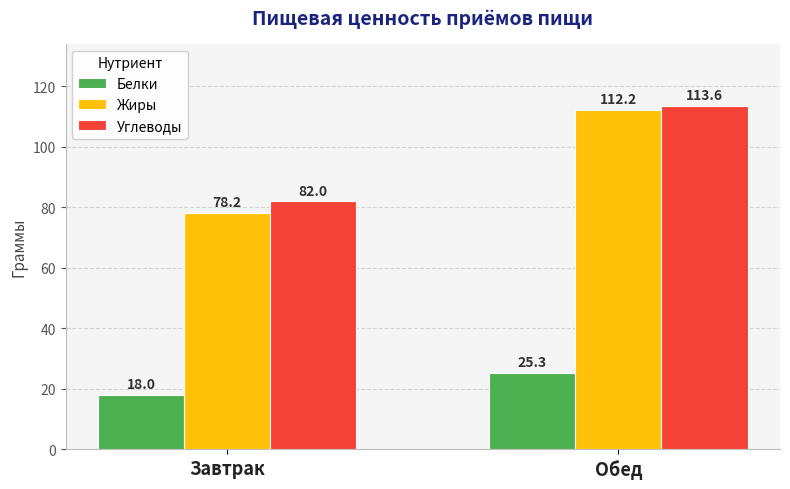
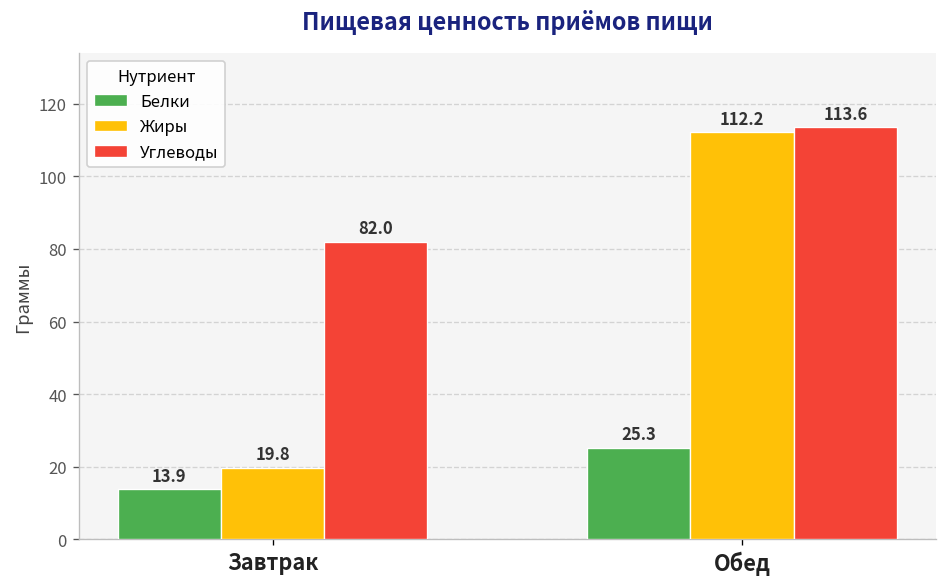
Белки, Завтрак: 18.0 -> 13.9
Жиры, Завтрак: 78.2 -> 19.8
